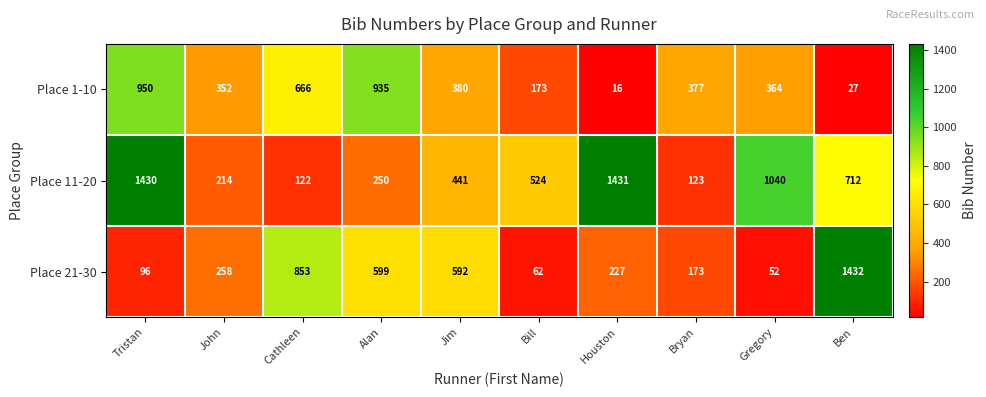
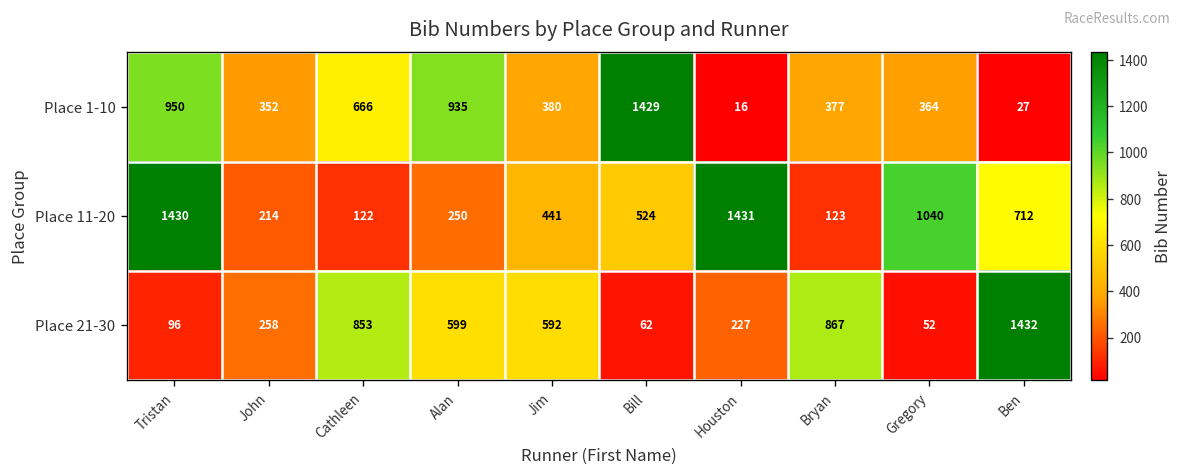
Place 1-10, Bill: 173 -> 1429
Place 21-30, Bryan: 173 -> 867
